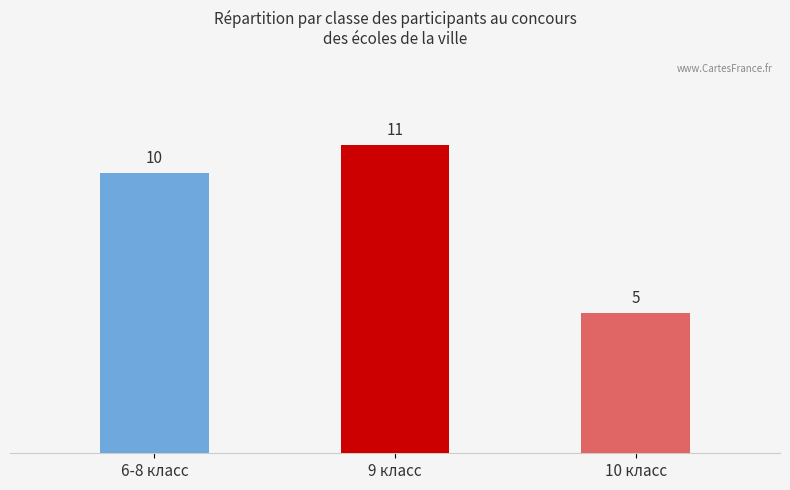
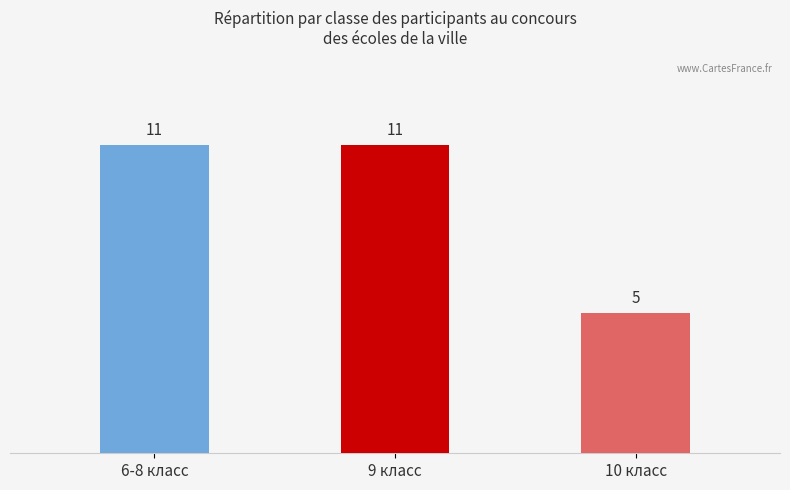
6-8 класс: 10 -> 11
